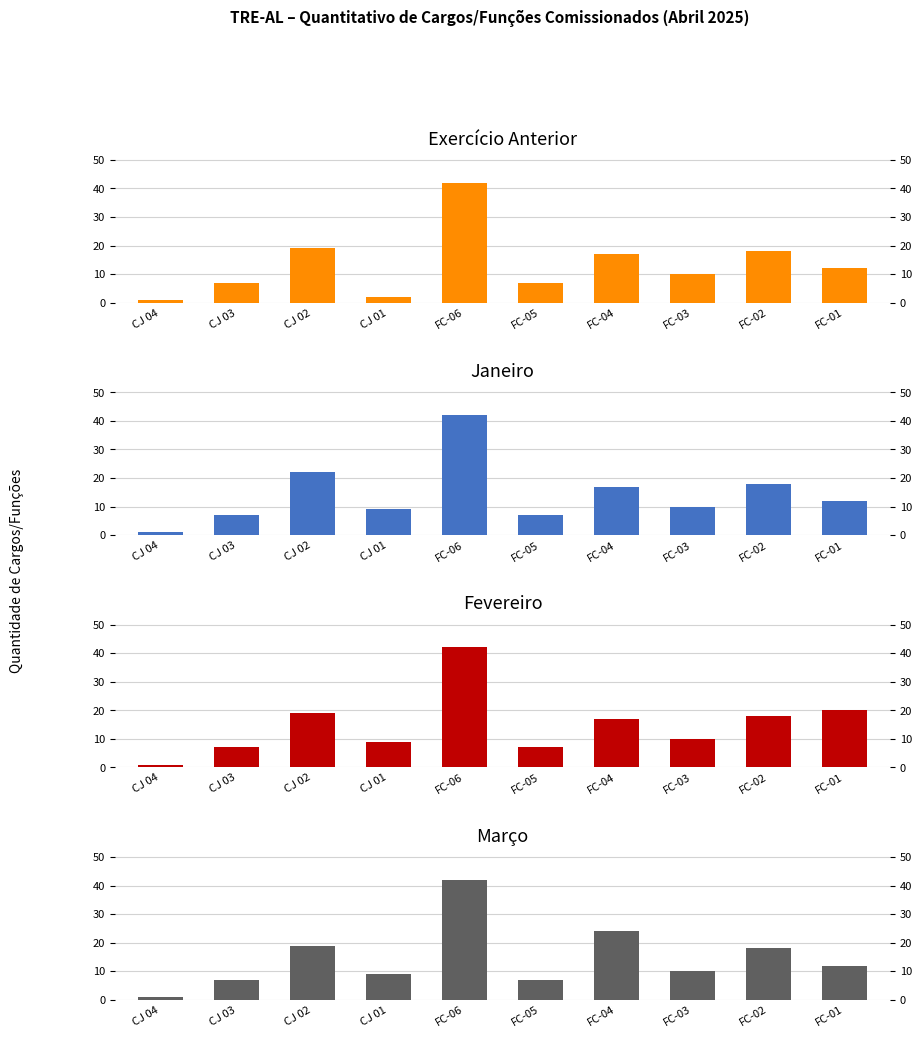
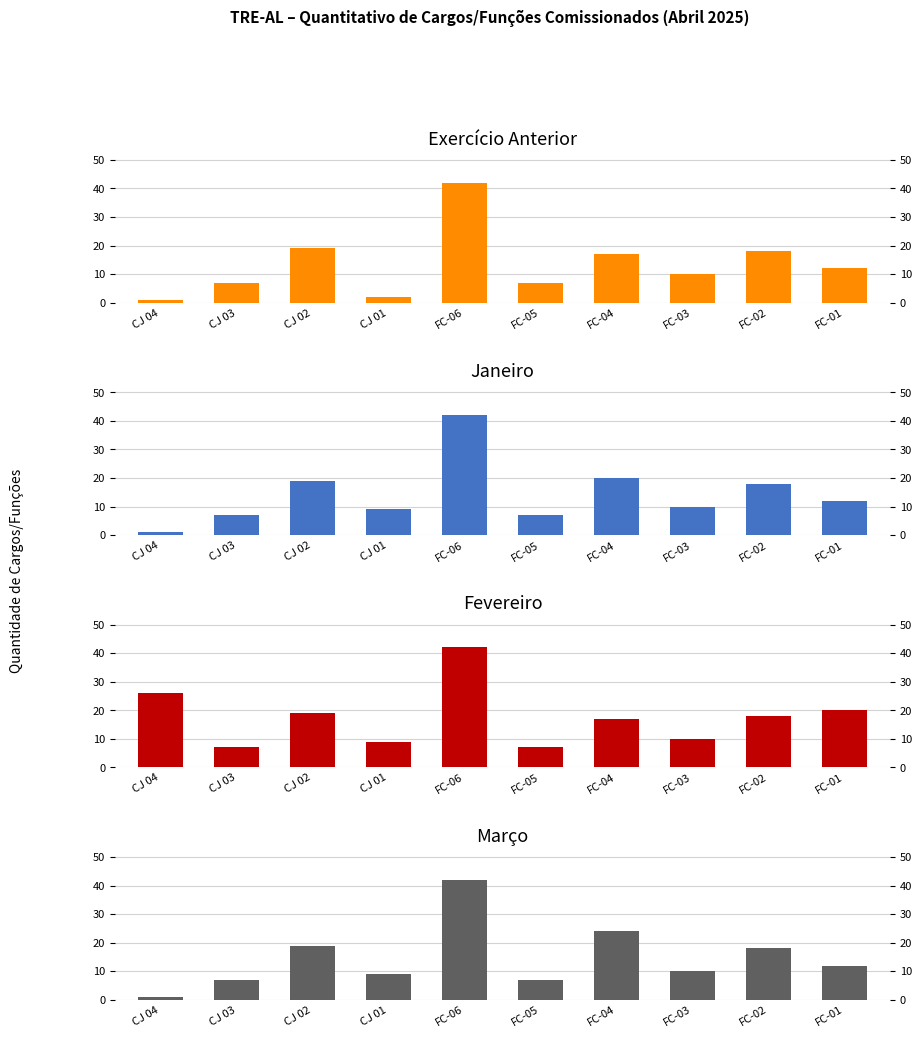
Janeiro, CJ 02: 22 -> 19
Janeiro, FC-04: 17 -> 20
Fevereiro, CJ 04: 1 -> 26
